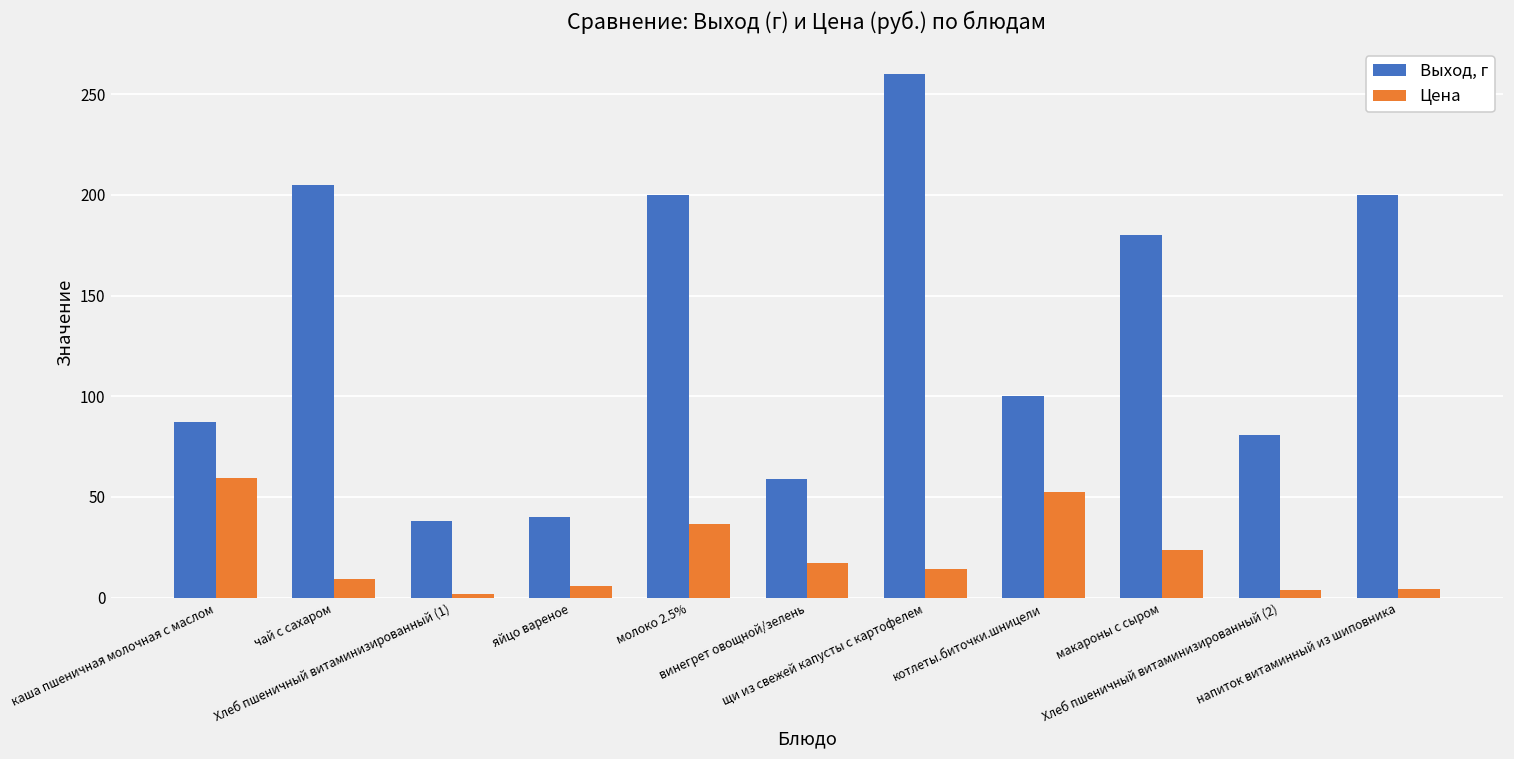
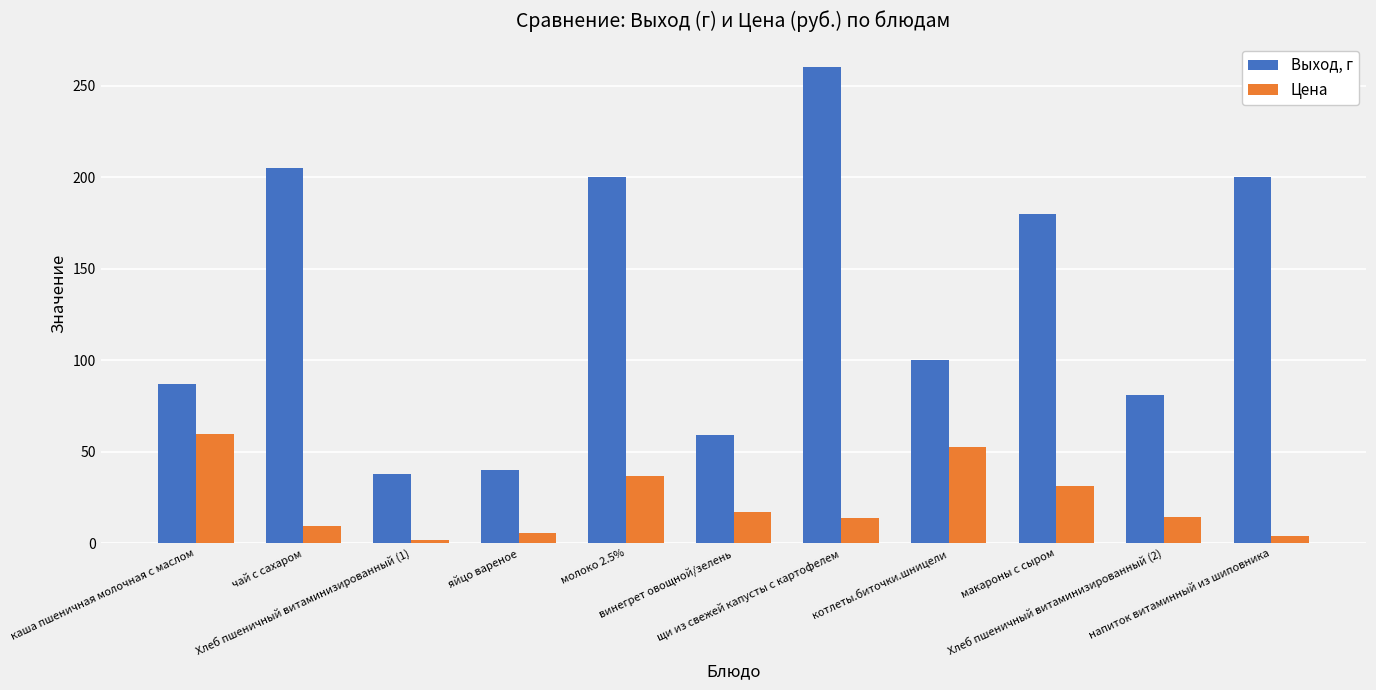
Цена, макароны с сыром: 24 -> 31
Цена, Хлеб пшеничный витаминизированный (2): 4 -> 14
